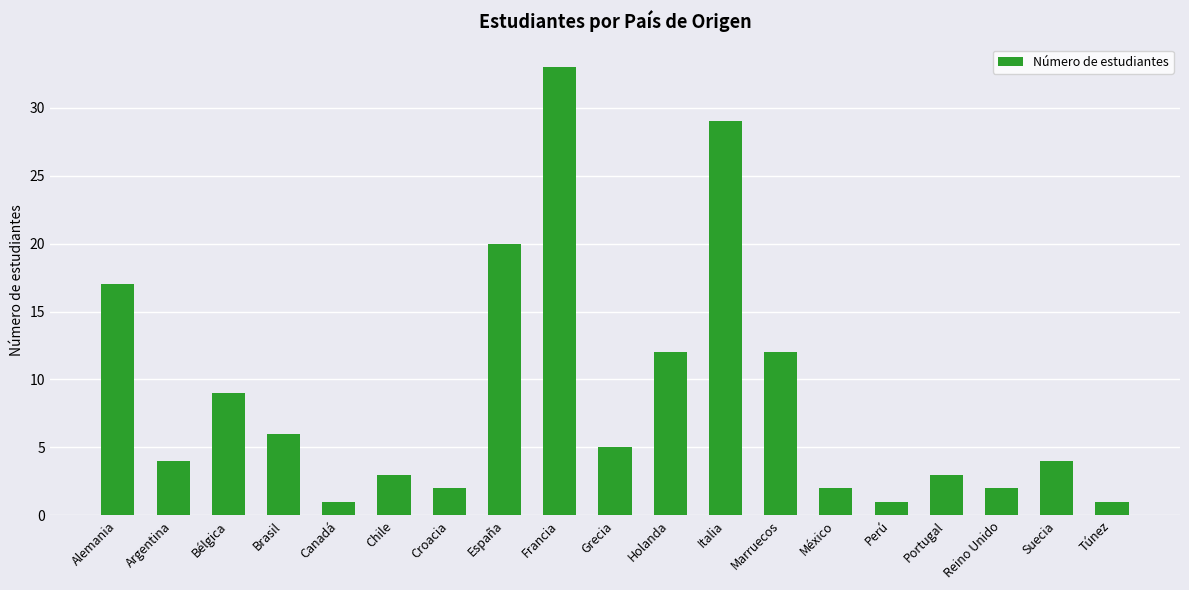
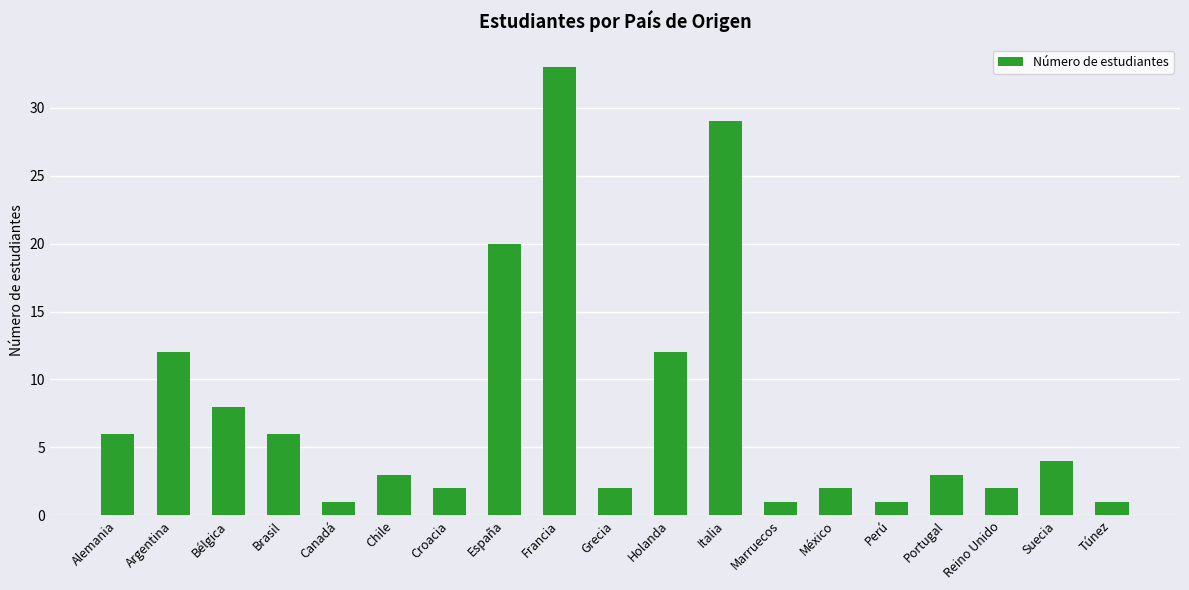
Alemania: 17 -> 6
Argentina: 4 -> 12
Bélgica: 9 -> 8
Grecia: 5 -> 2
Marruecos: 12 -> 1
